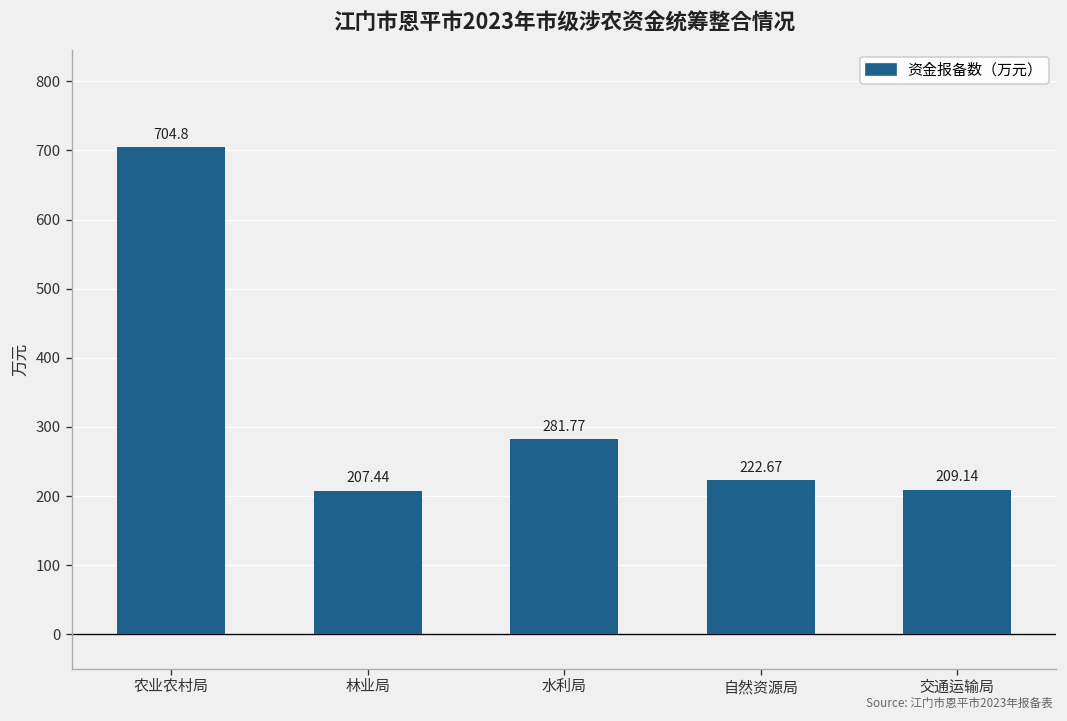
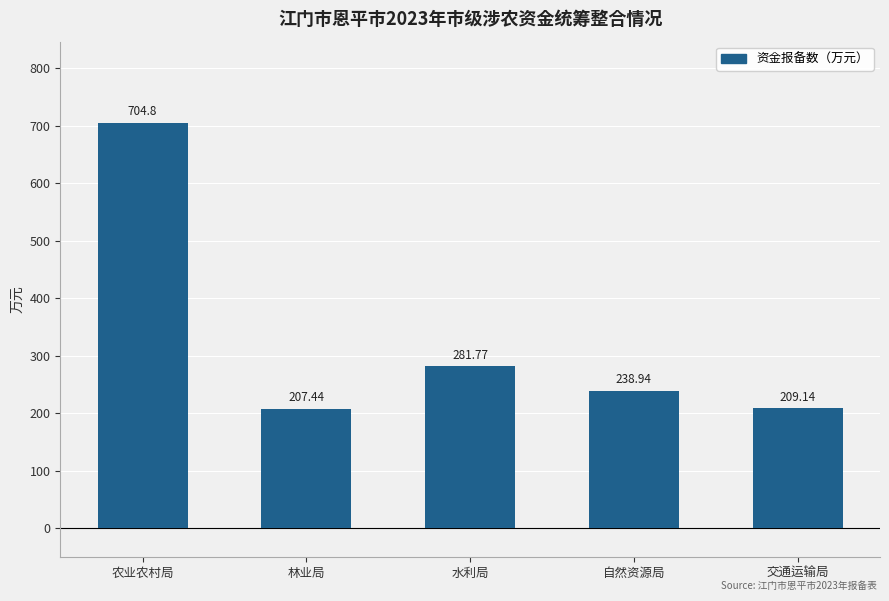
自然资源局: 222.67 -> 238.94
